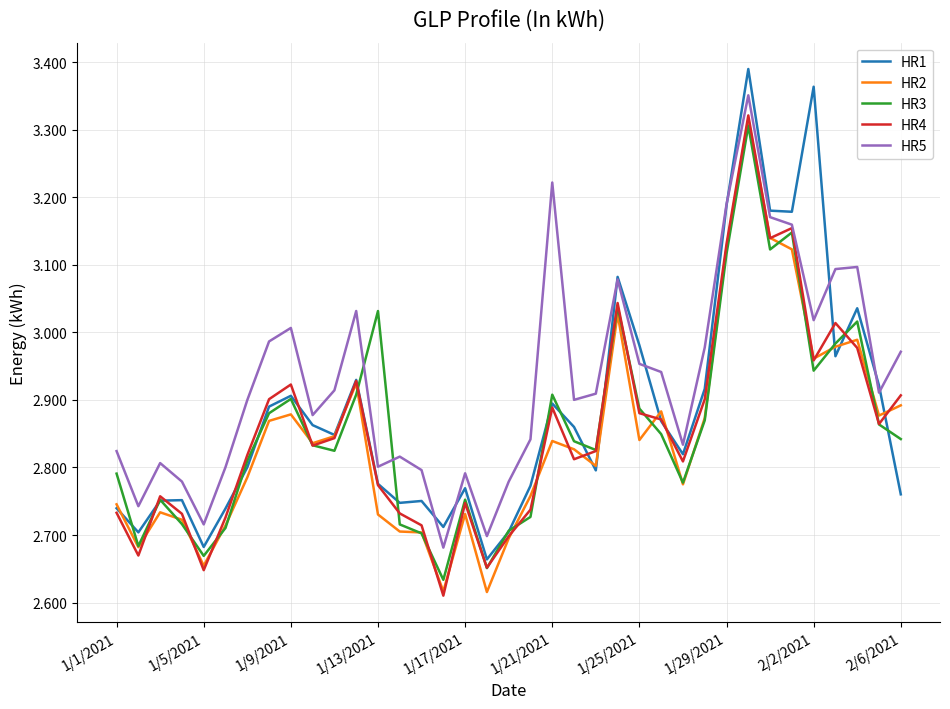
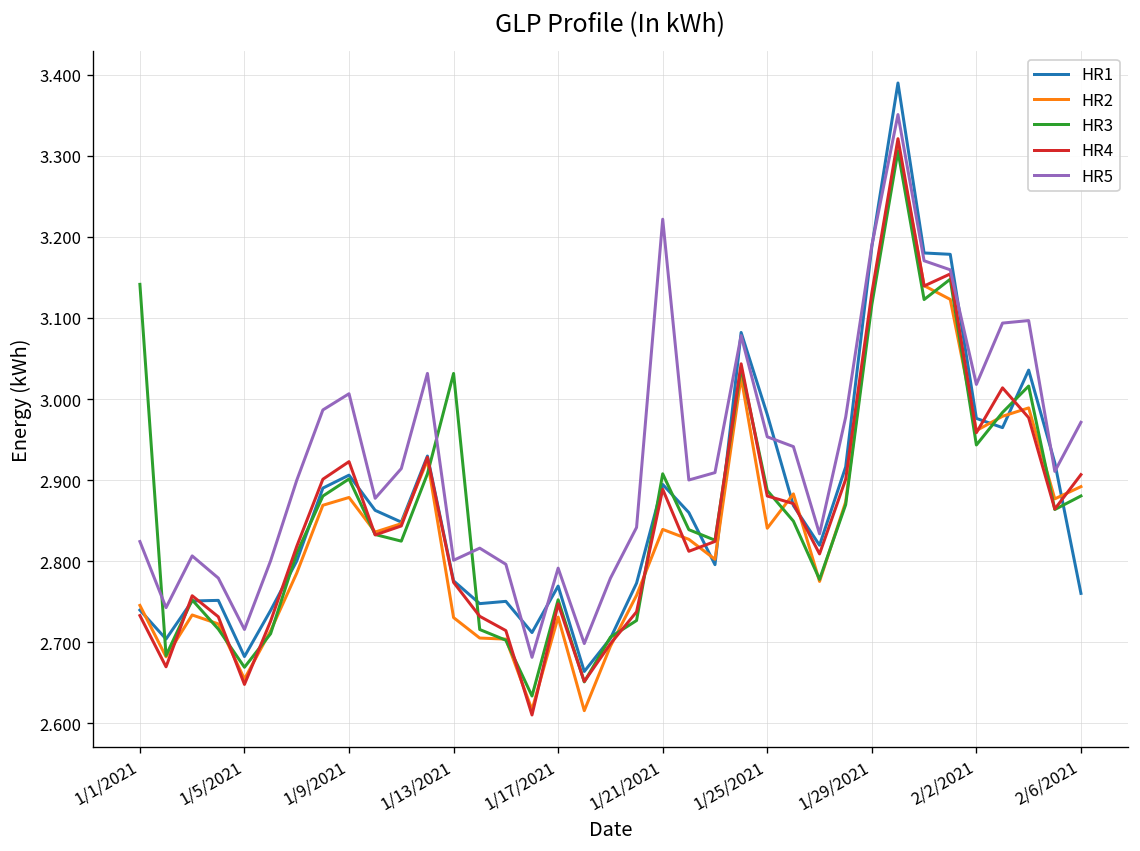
HR3, 1/1/2021: 2.79 -> 3.14
HR1, 2/2/2021: 3.36 -> 2.98
HR3, 2/6/2021: 2.84 -> 2.88
